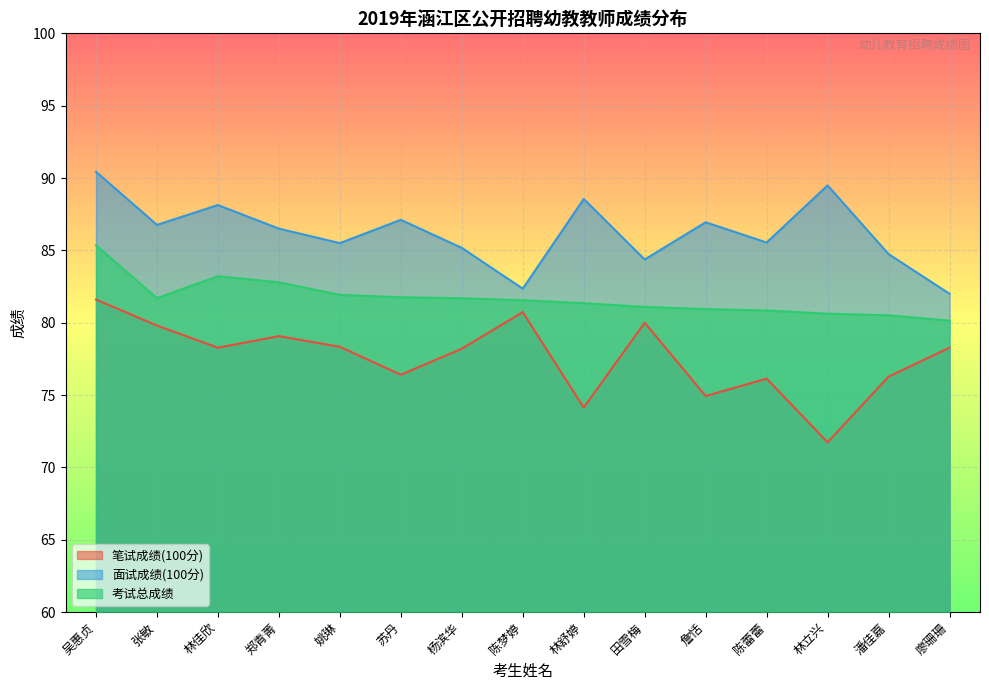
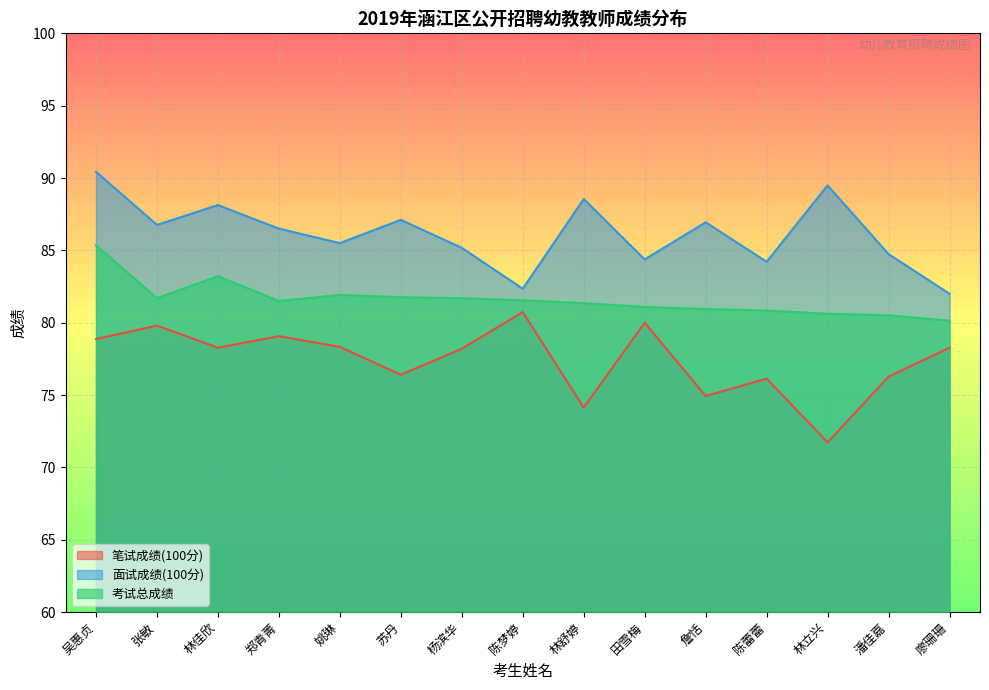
笔试成绩(100分), 吴惠贞: 81.6 -> 78.9
考试总成绩, 郑青菁: 82.8 -> 81.5
面试成绩(100分), 陈蕾蕾: 85.5 -> 84.2
